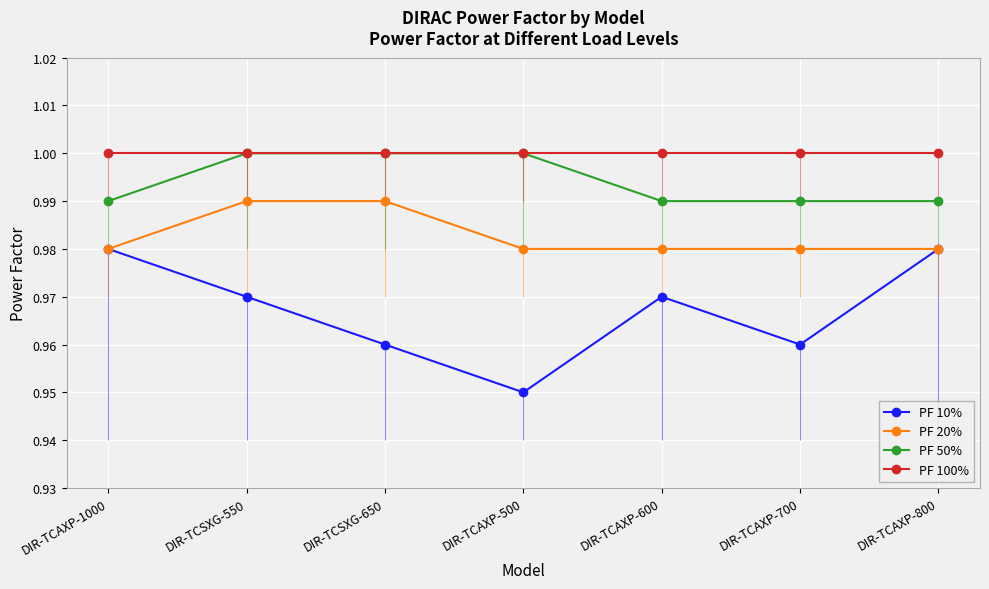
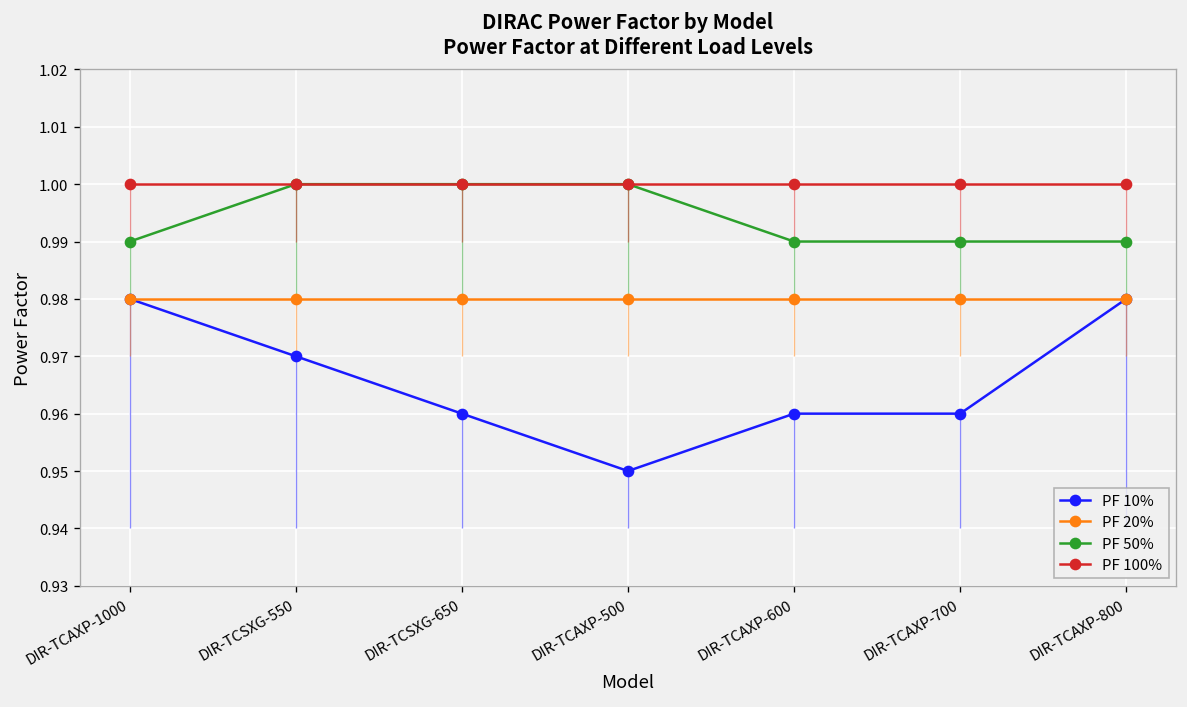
PF 20%, DIR-TCSXG-550: 0.99 -> 0.98
PF 20%, DIR-TCSXG-650: 0.99 -> 0.98
PF 10%, DIR-TCAXP-600: 0.97 -> 0.96
